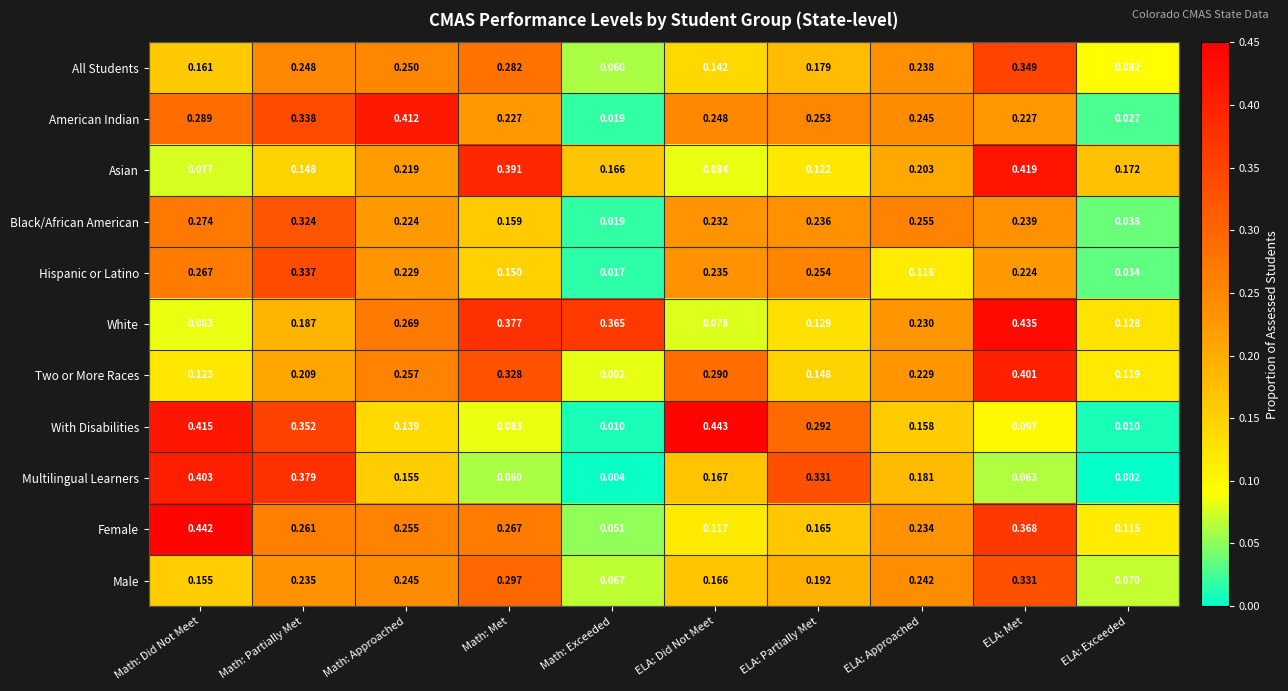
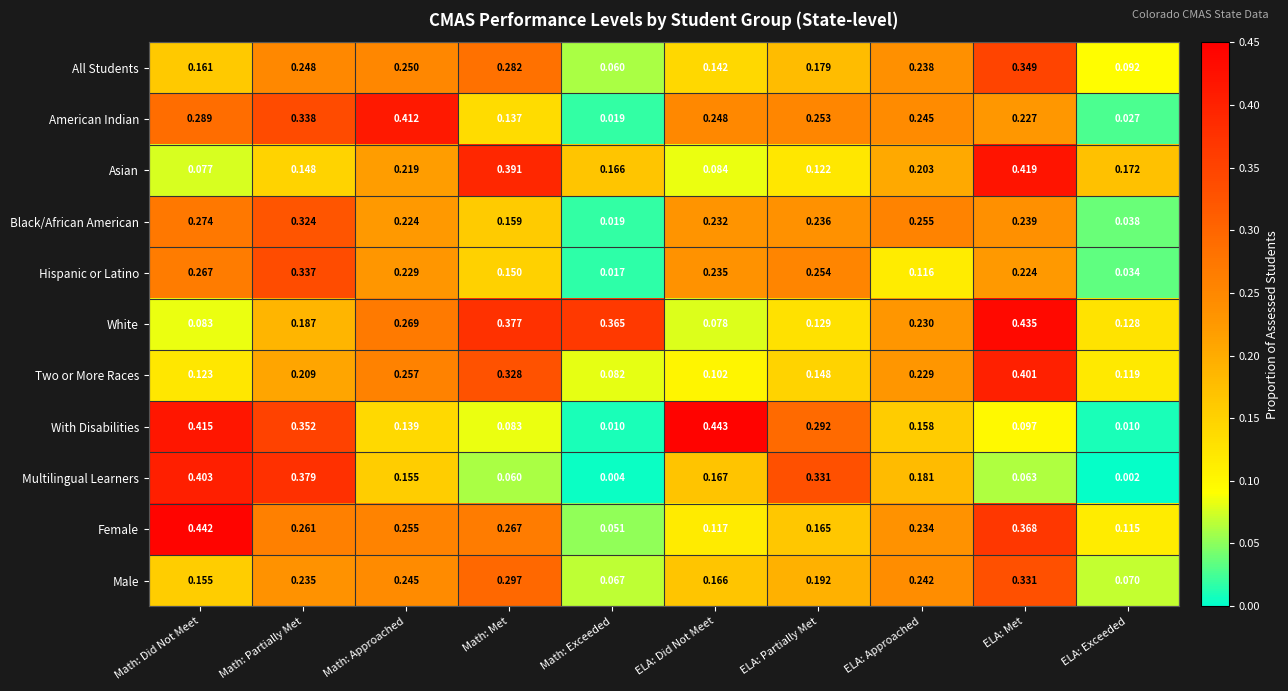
American Indian, Math: Met: 0.227 -> 0.137
Two or More Races, ELA: Did Not Meet: 0.290 -> 0.102
